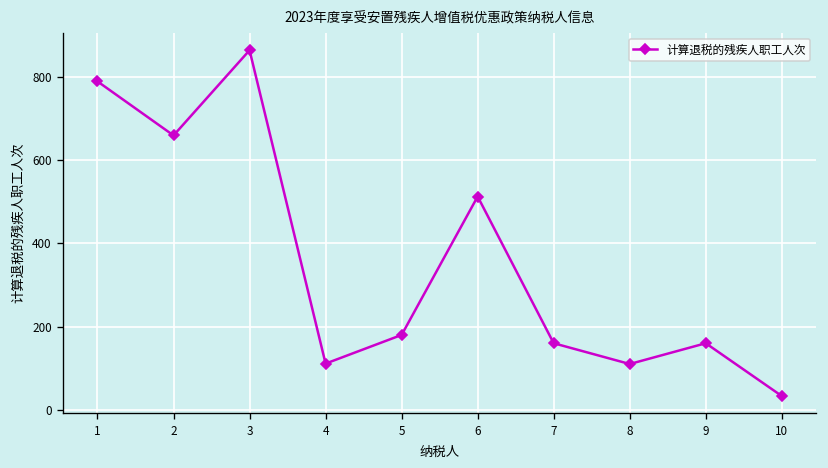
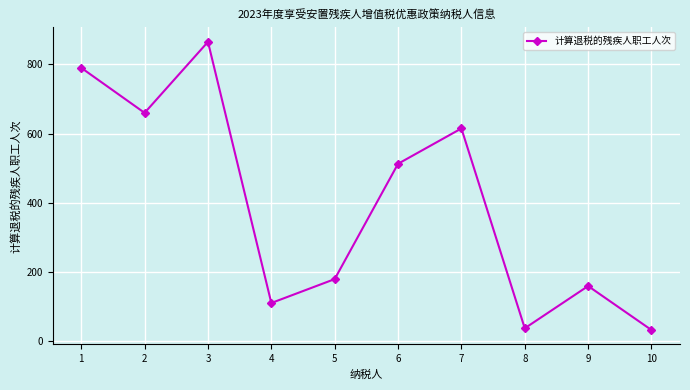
7: 160 -> 620
8: 110 -> 40
